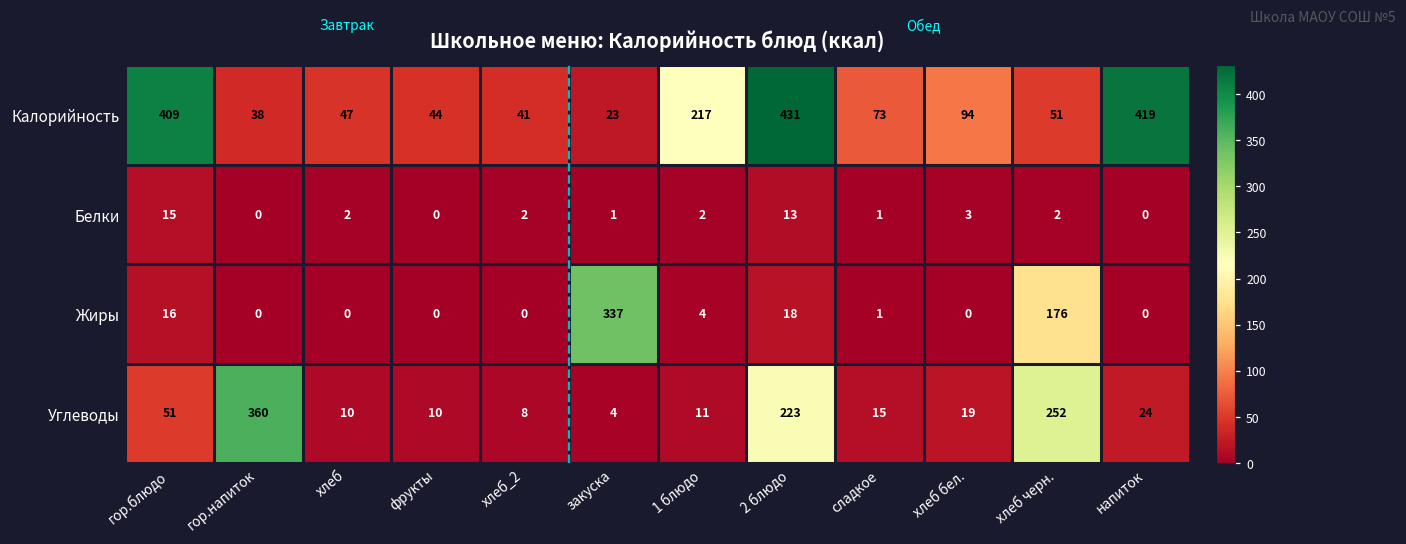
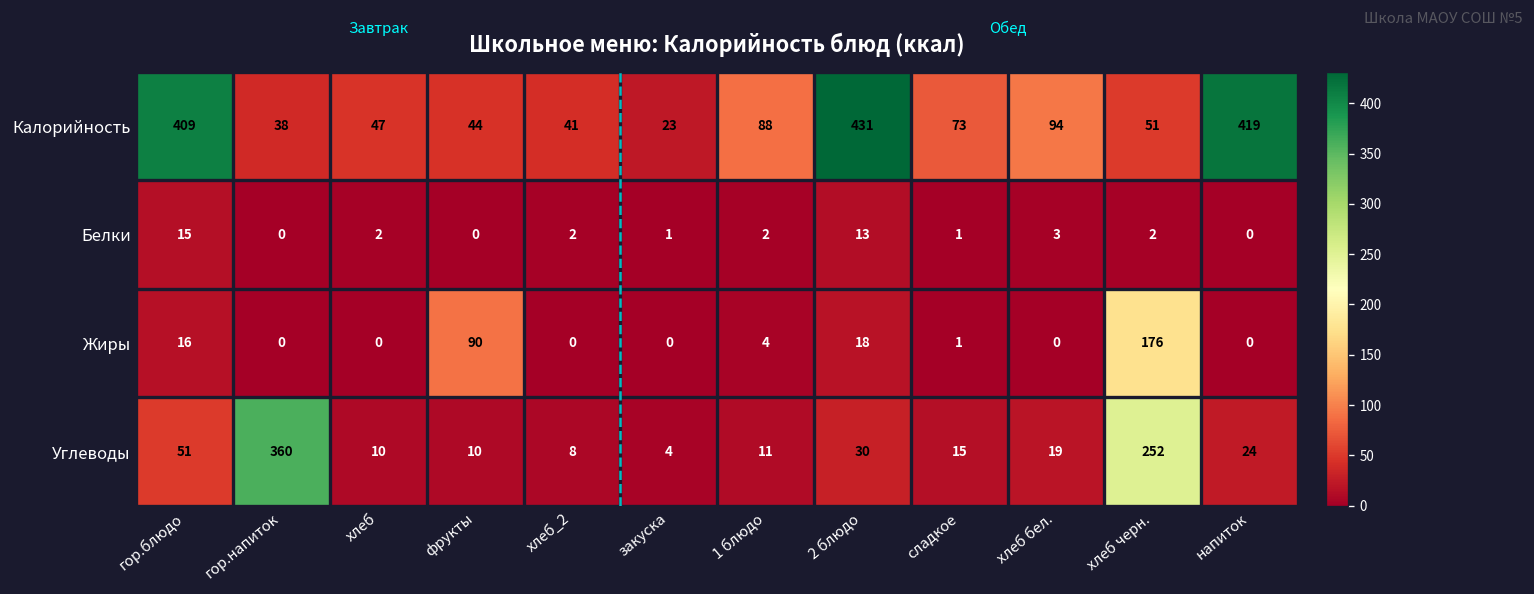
Калорийность, 1 блюдо: 217 -> 88
Жиры, фрукты: 0 -> 90
Жиры, закуска: 337 -> 0
Углеводы, 2 блюдо: 223 -> 30
